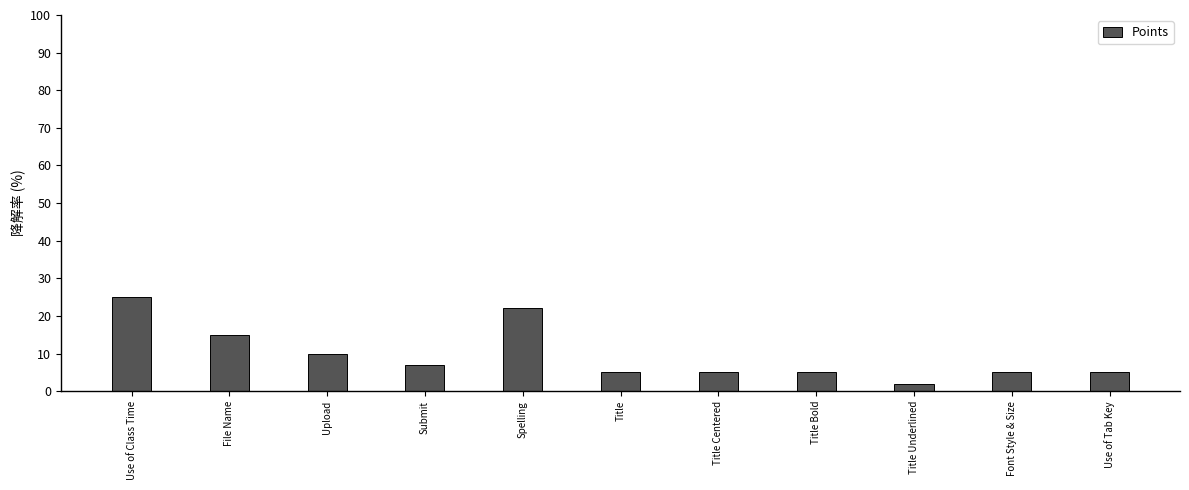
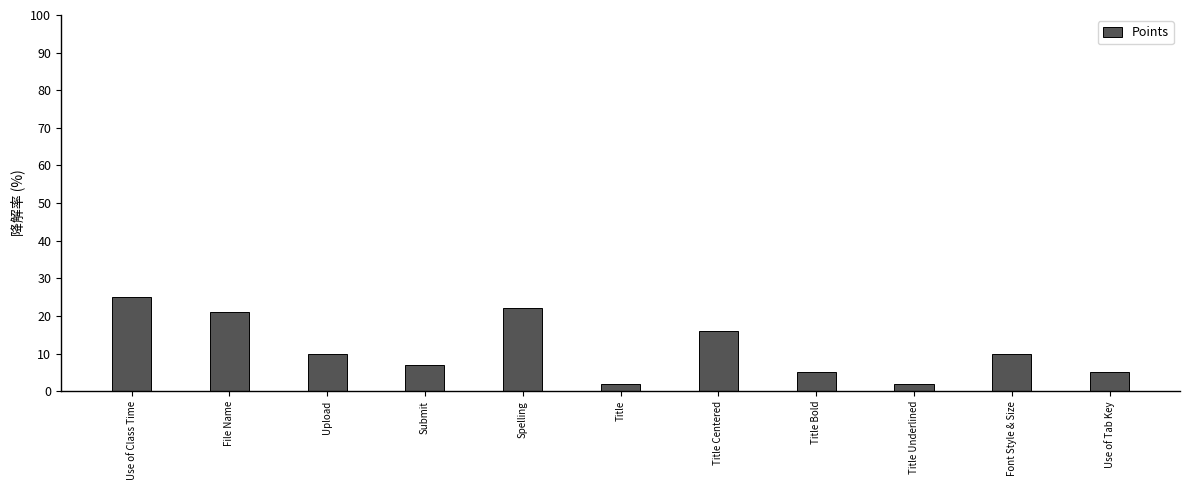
File Name: 15 -> 21
Title: 5 -> 2
Title Centered: 5 -> 16
Font Style & Size: 5 -> 10
